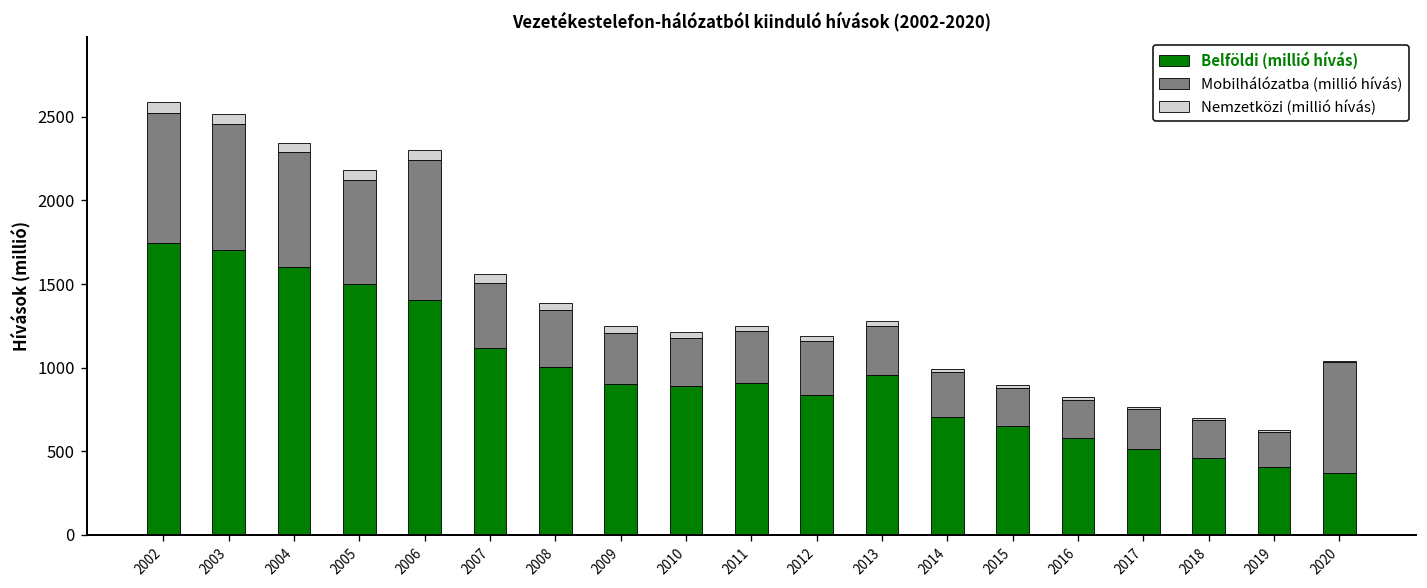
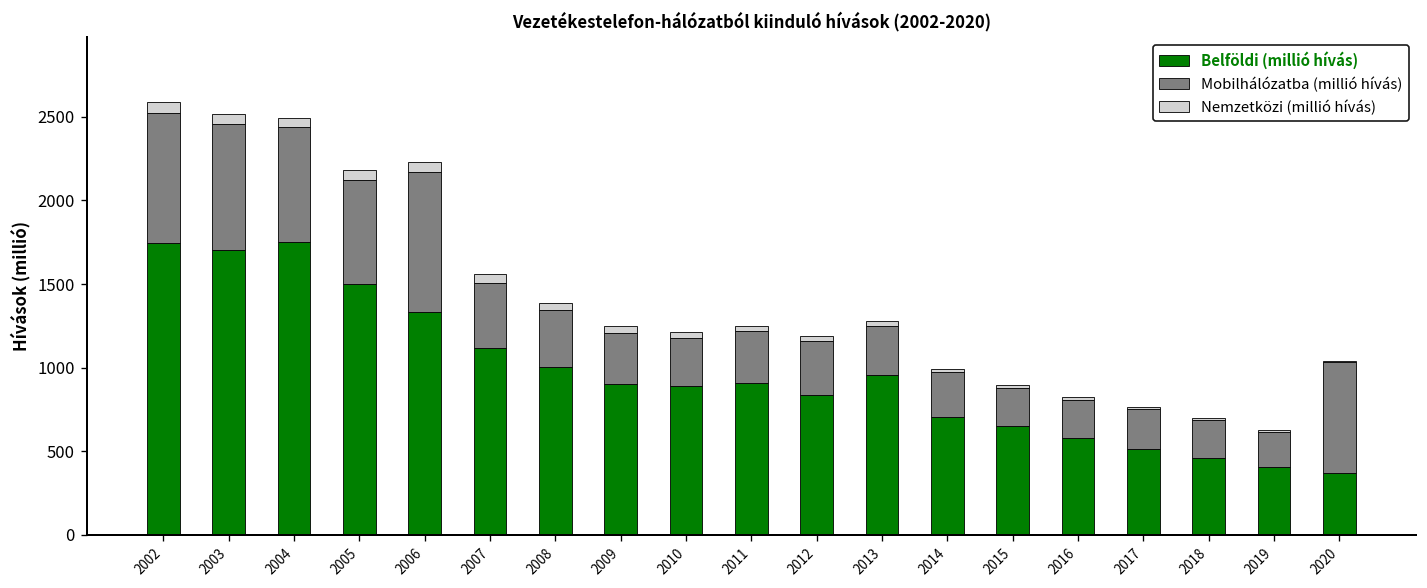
Belföldi (millió hívás), 2004: 1600 -> 1750
Belföldi (millió hívás), 2006: 1400 -> 1330
